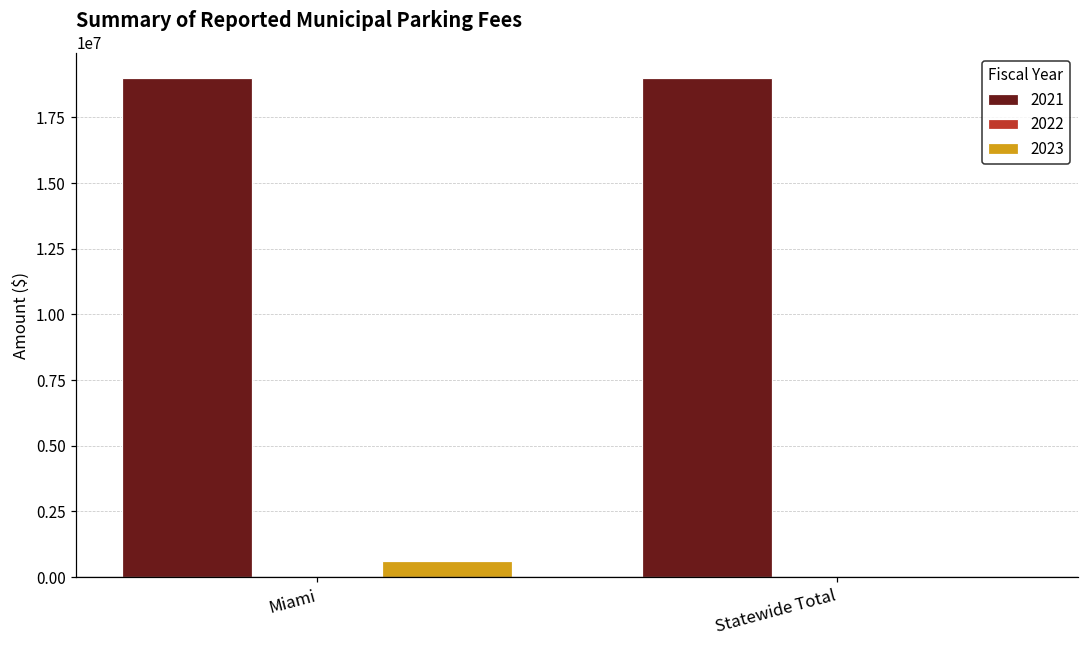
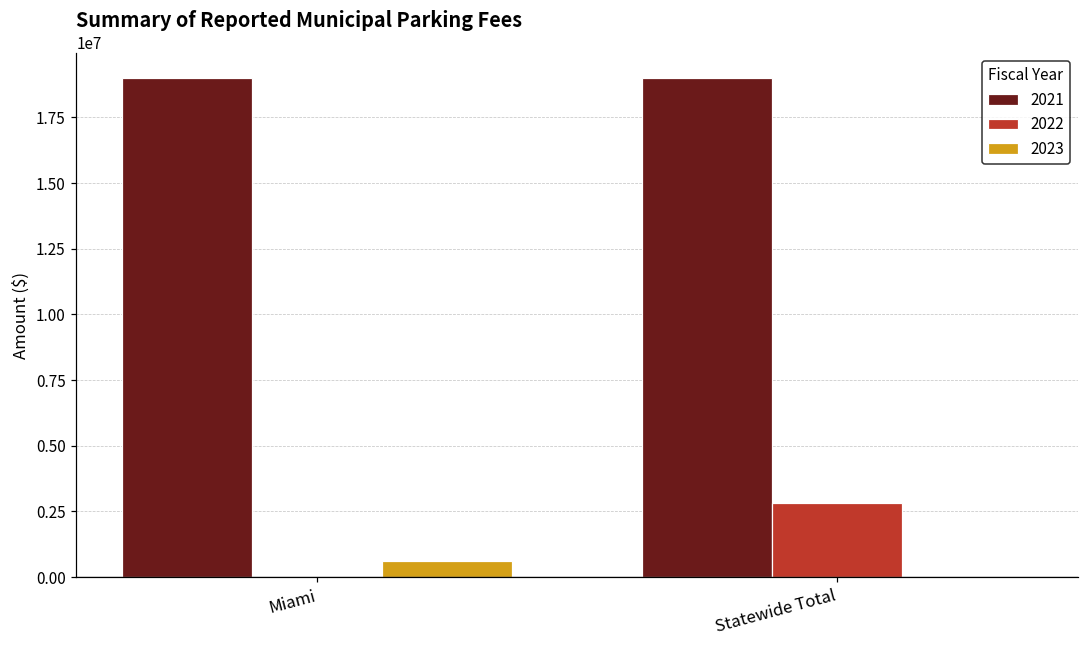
2022, Statewide Total: 0 -> 2800000
